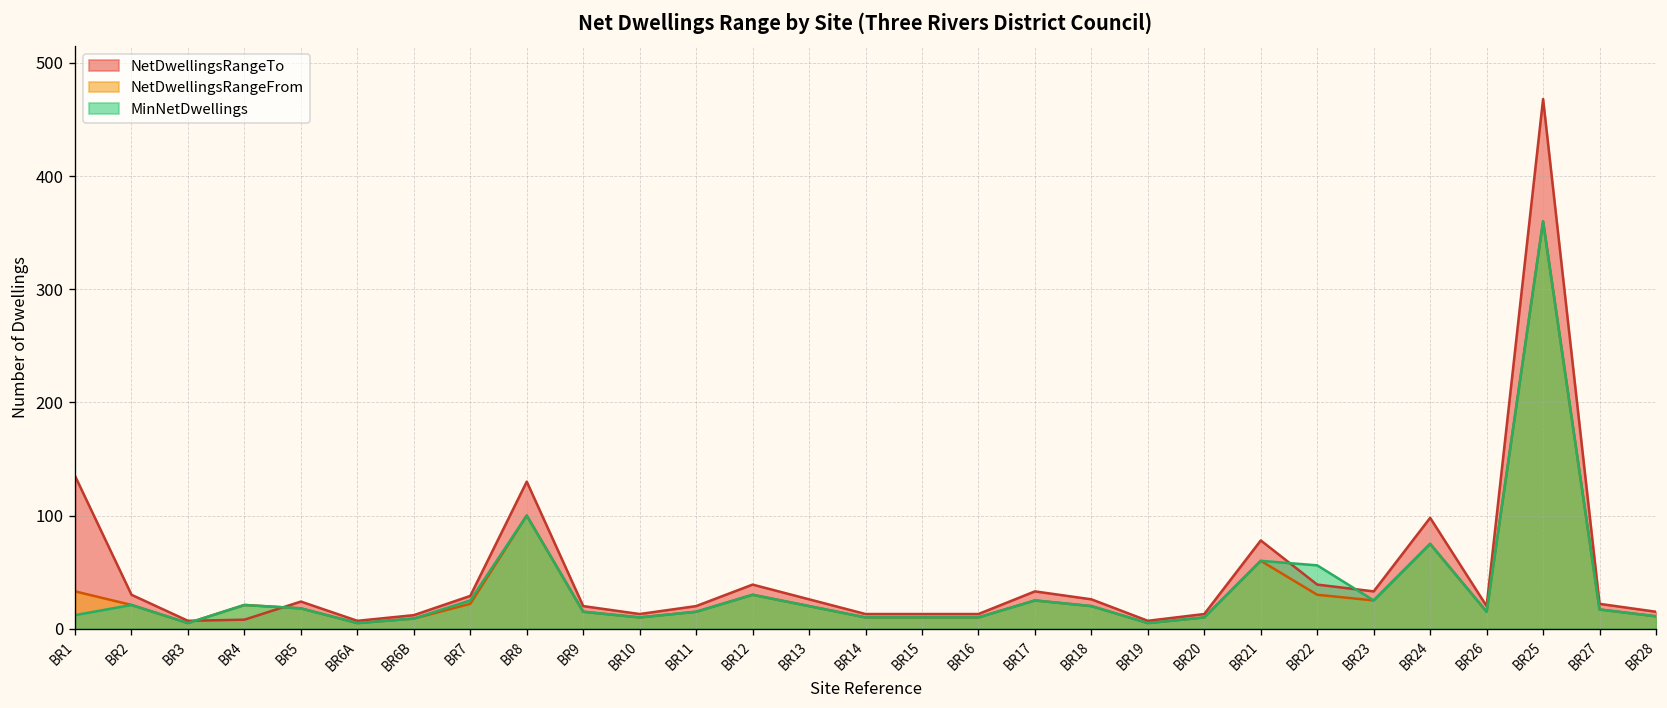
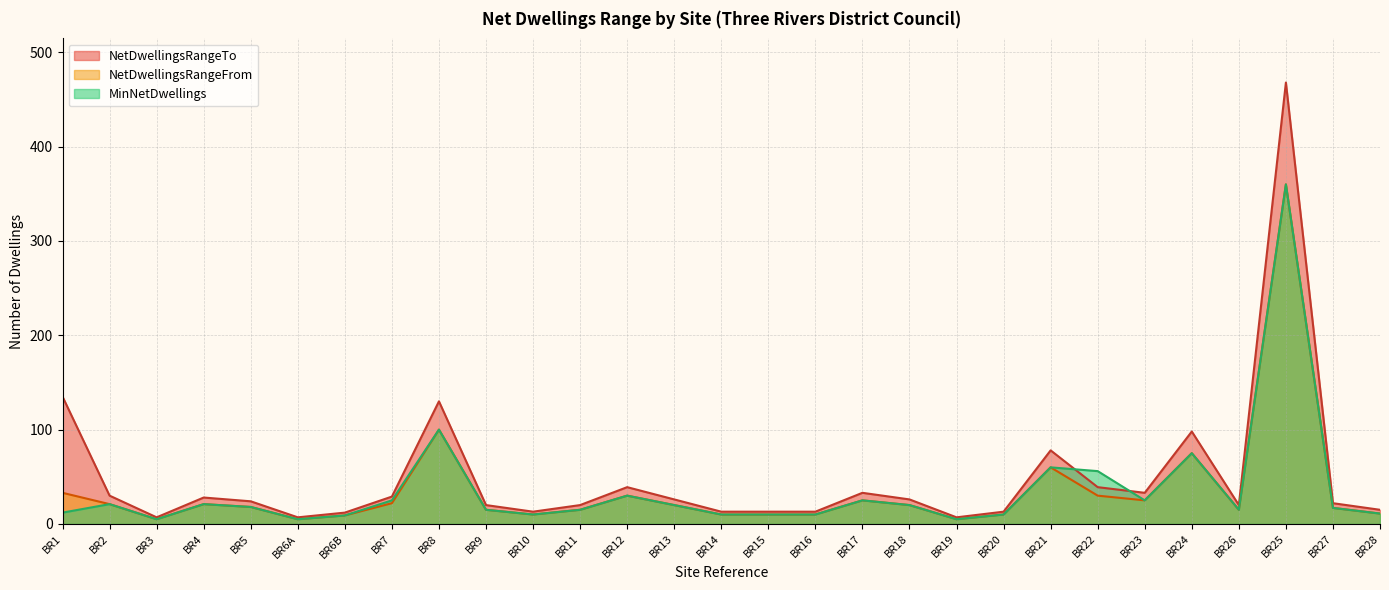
NetDwellingsRangeTo, BR4: 10 -> 30
